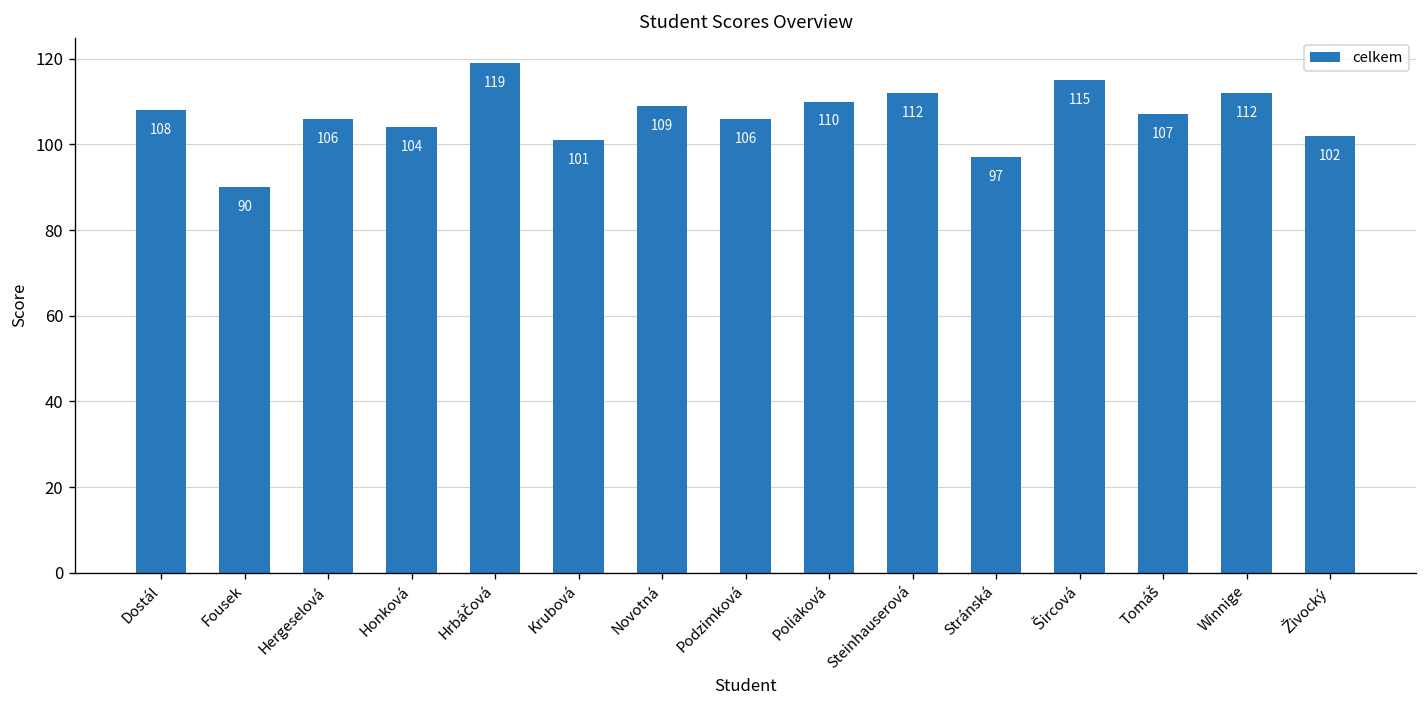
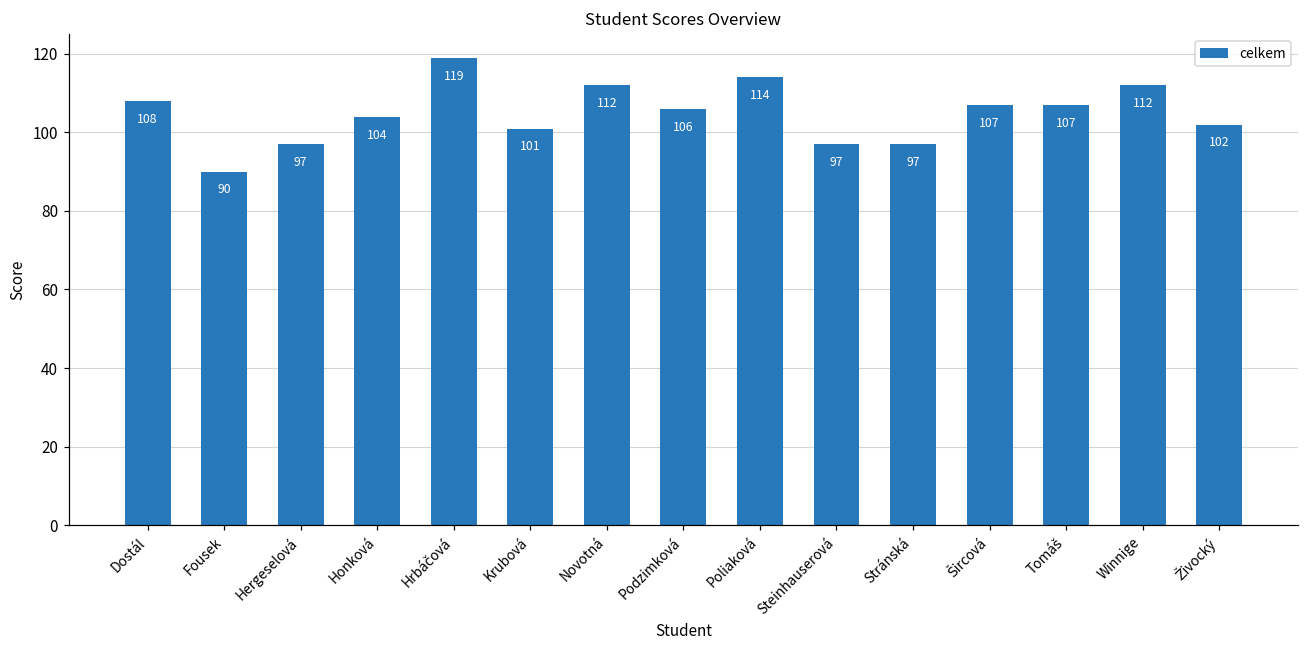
Hergeselová: 106 -> 97
Novotná: 109 -> 112
Poliaková: 110 -> 114
Steinhauserová: 112 -> 97
Šircová: 115 -> 107
